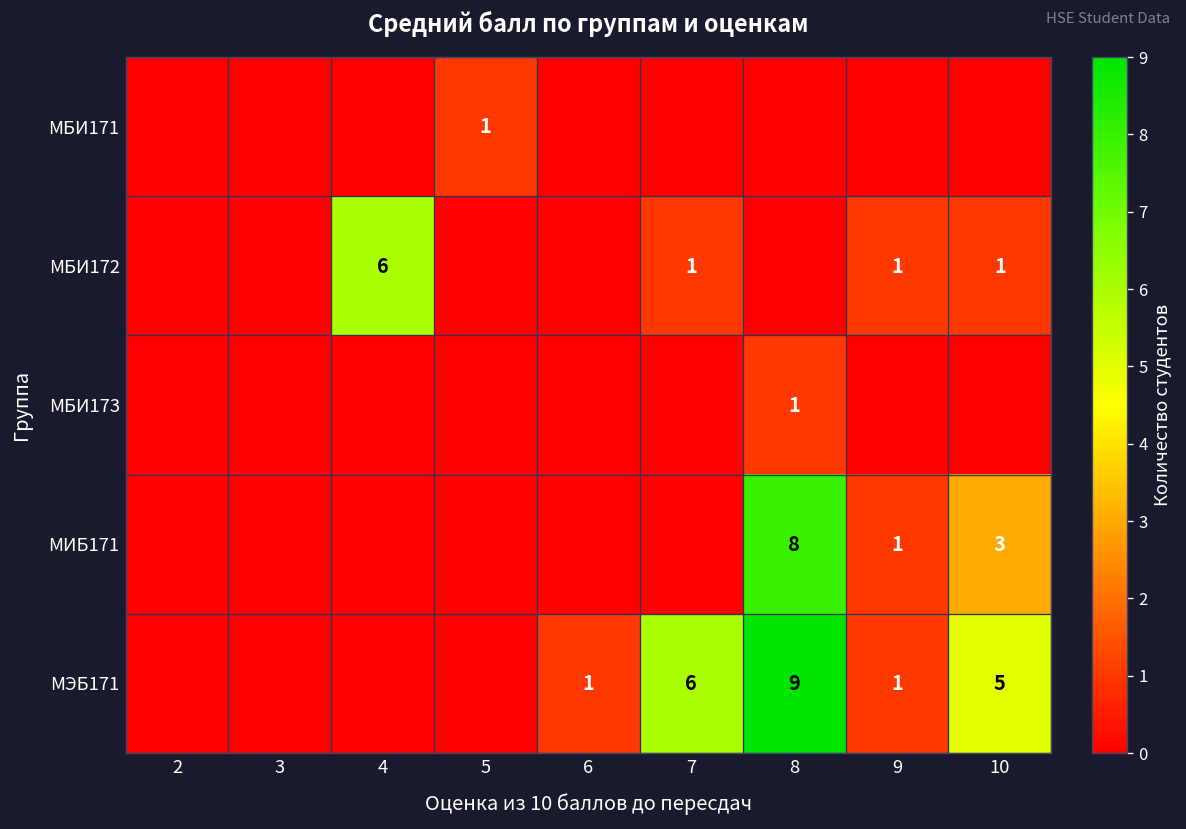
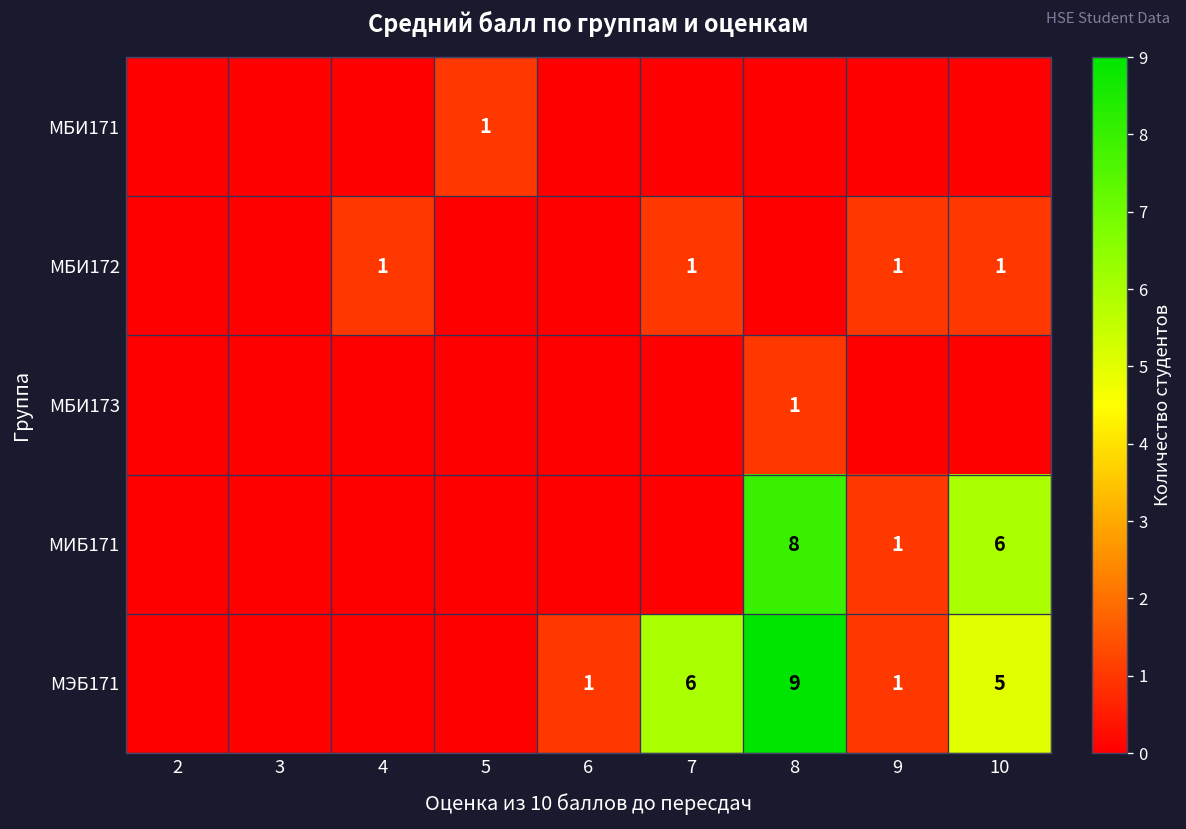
МБИ172, 4: 6 -> 1
МИБ171, 10: 3 -> 6
